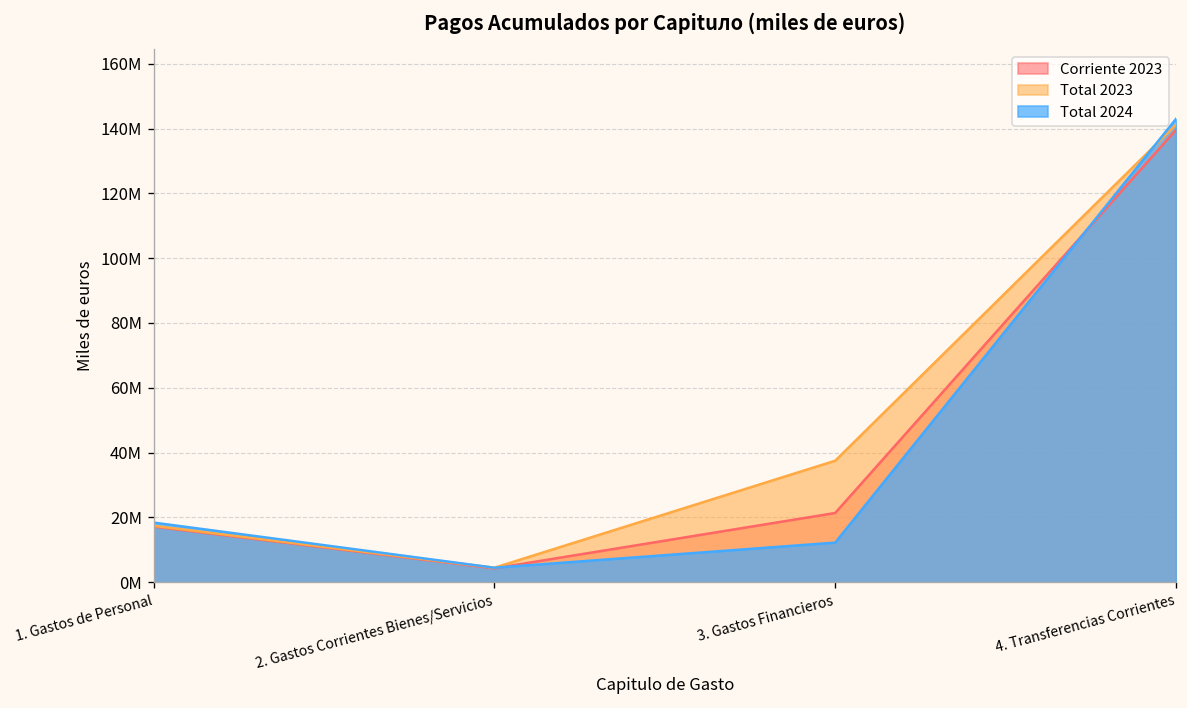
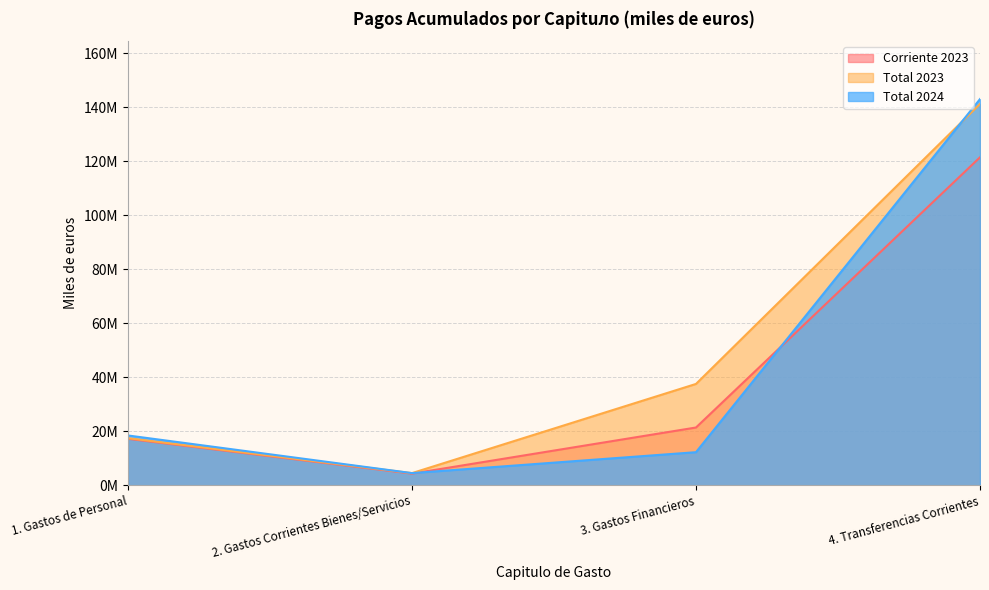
Corriente 2023, 4. Transferencias Corrientes: 140000000 -> 121000000
